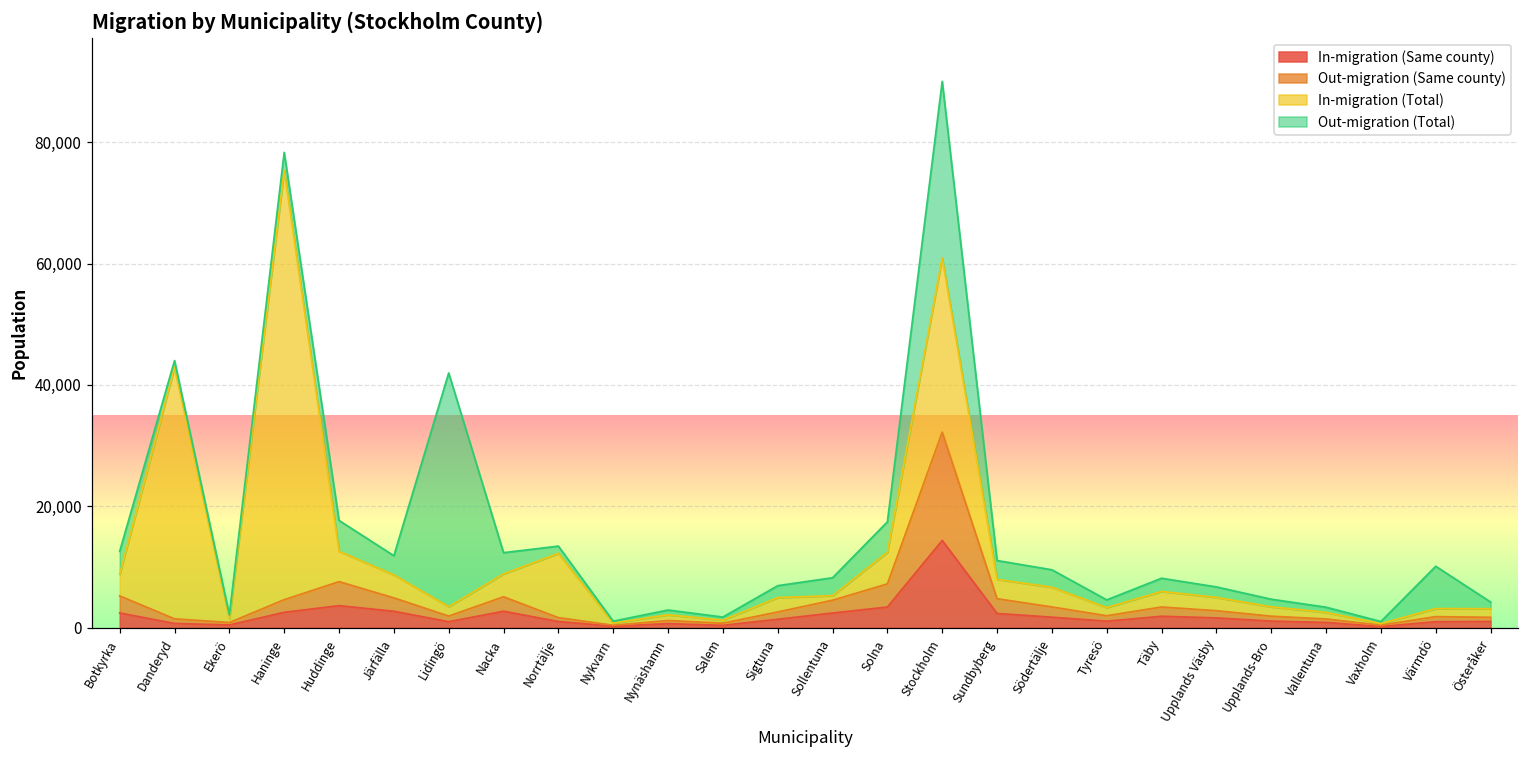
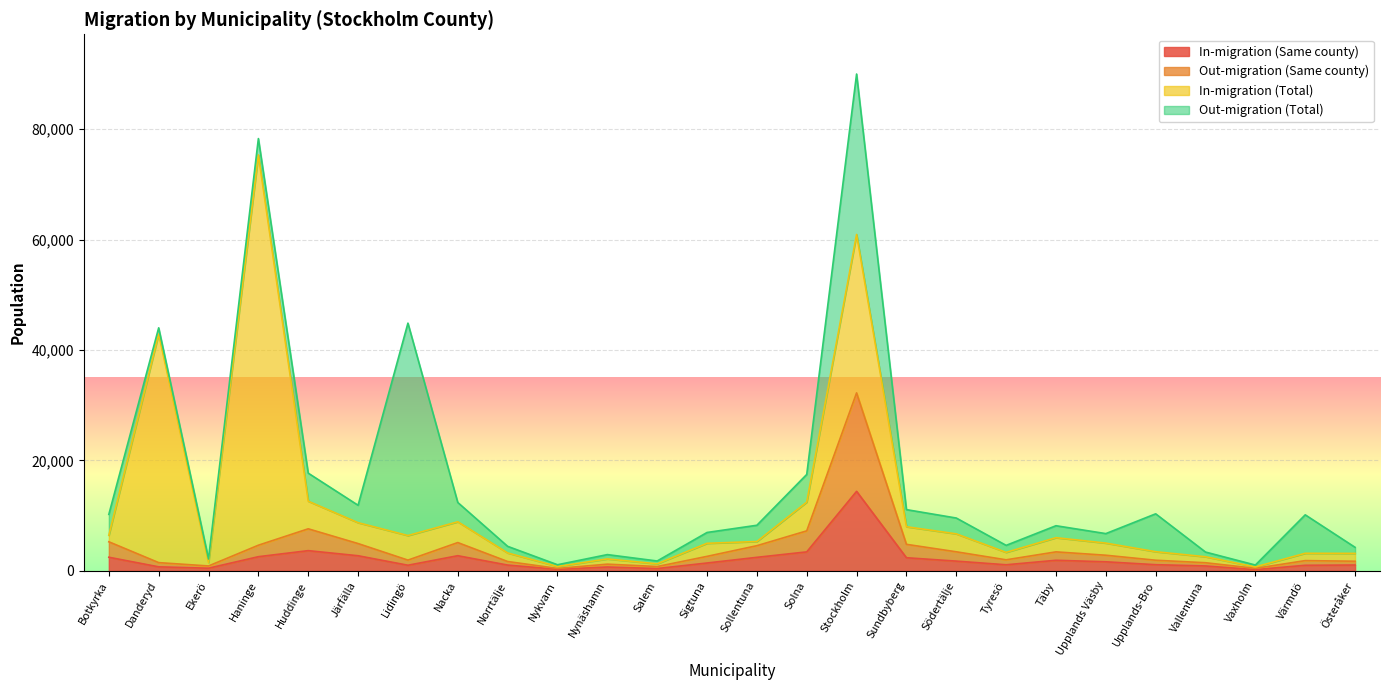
In-migration (Total), Botkyrka: 4,000 -> 1,000
In-migration (Total), Lidingö: 2,000 -> 4,000
In-migration (Total), Norrtälje: 11,000 -> 2,000
Out-migration (Total), Upplands-Bro: 1,000 -> 7,000
